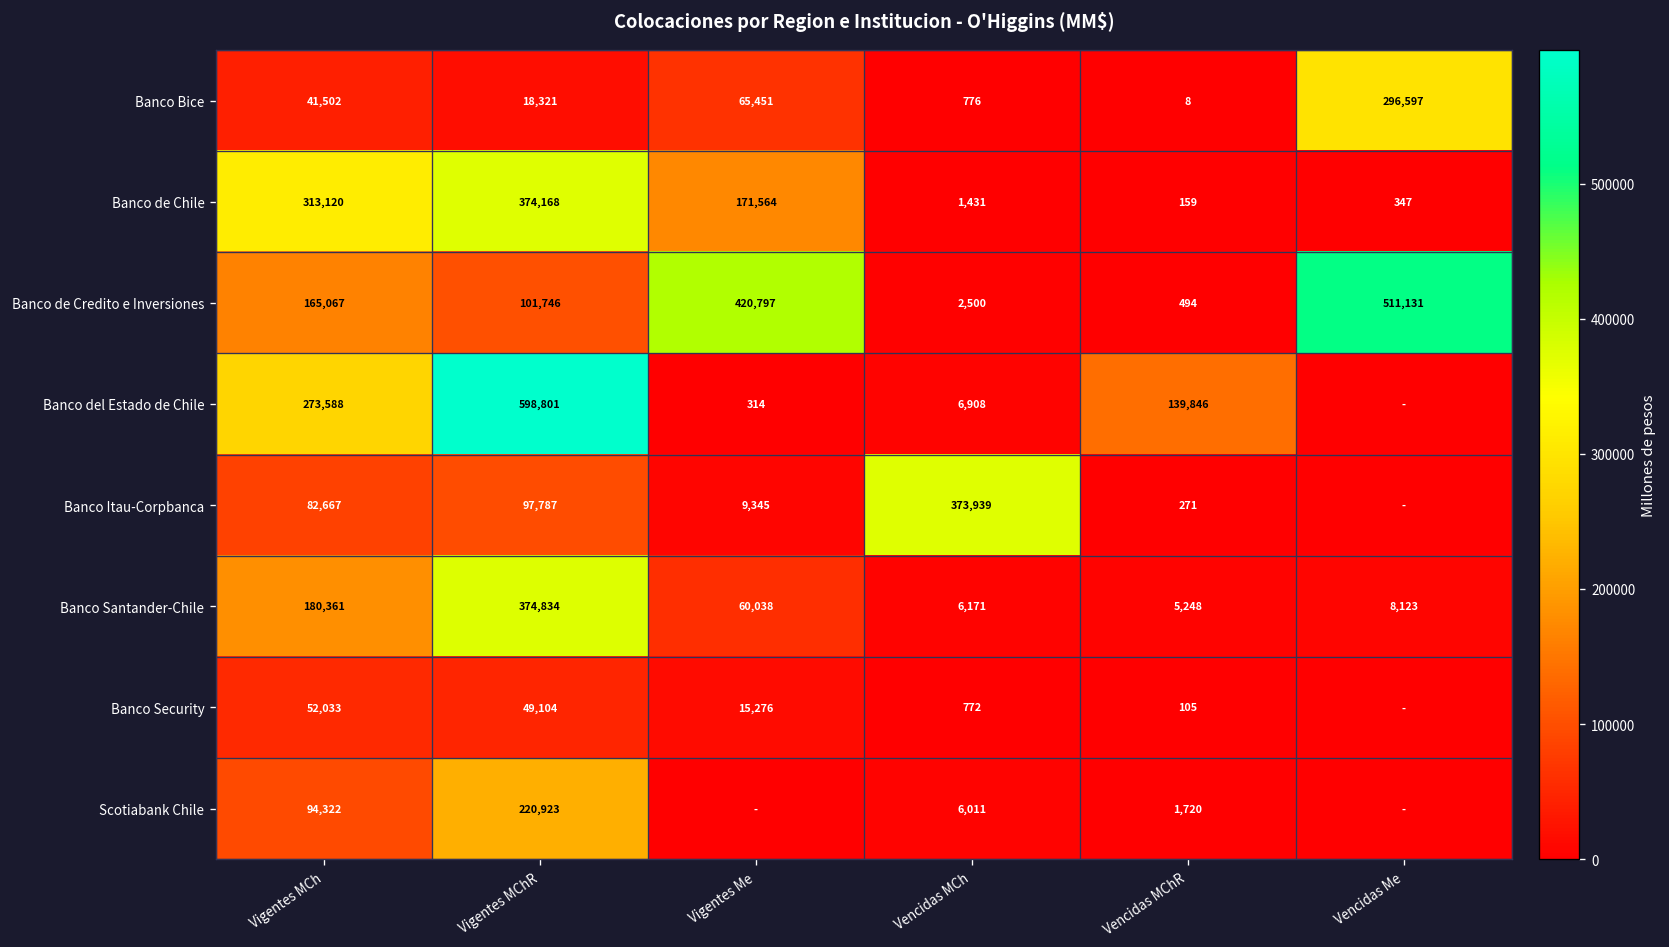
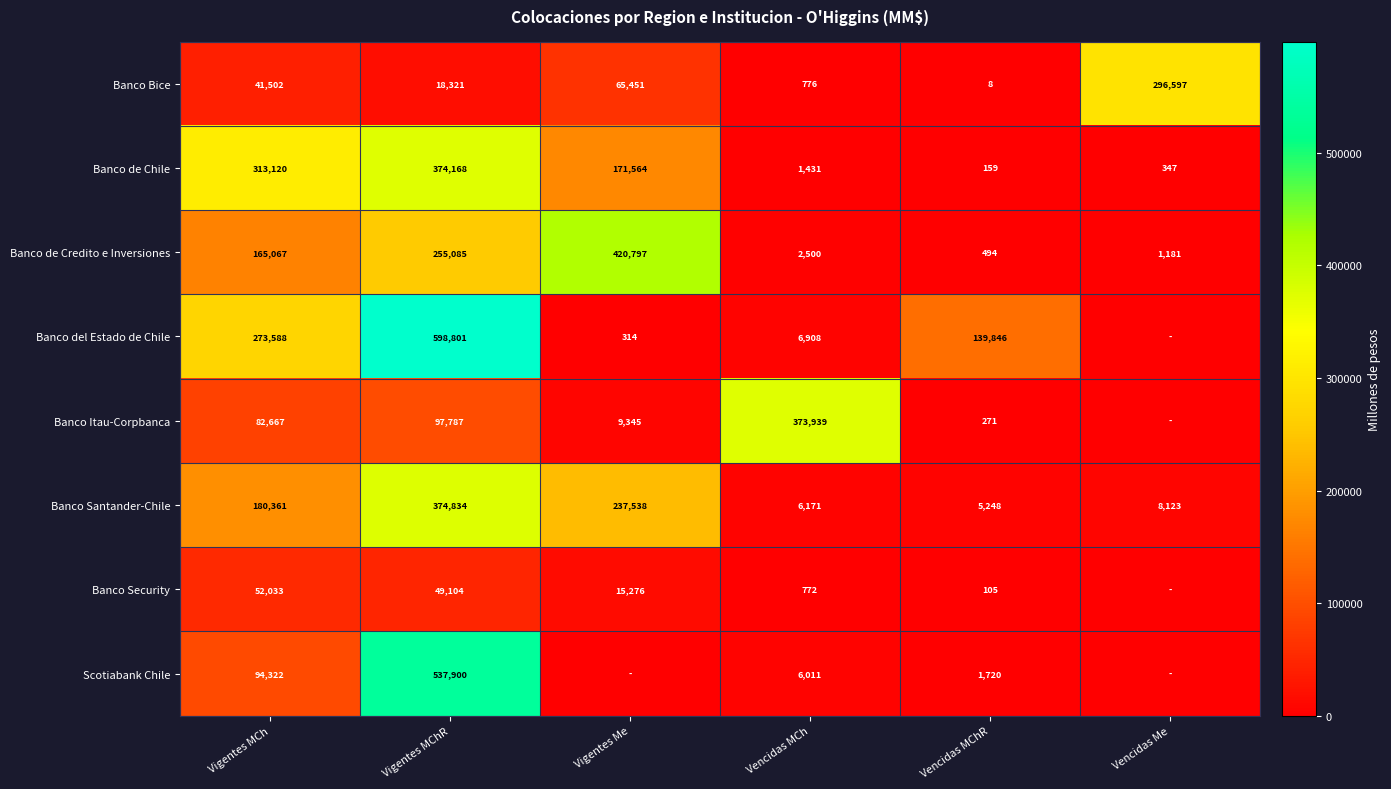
Banco de Credito e Inversiones, Vigentes MChR: 101,746 -> 255,085
Banco de Credito e Inversiones, Vencidas Me: 511,131 -> 1,181
Banco Santander-Chile, Vigentes Me: 60,038 -> 237,538
Scotiabank Chile, Vigentes MChR: 220,923 -> 537,900
